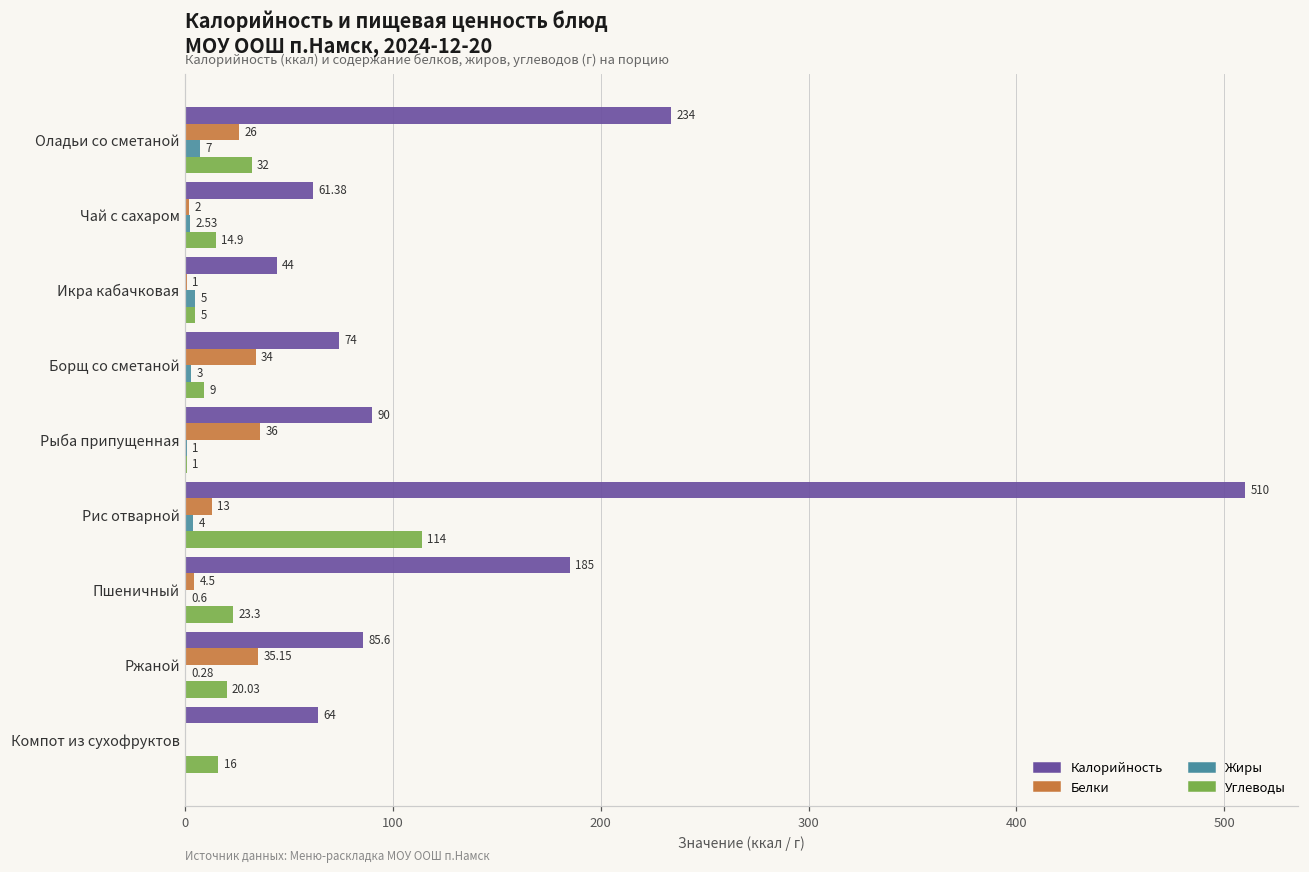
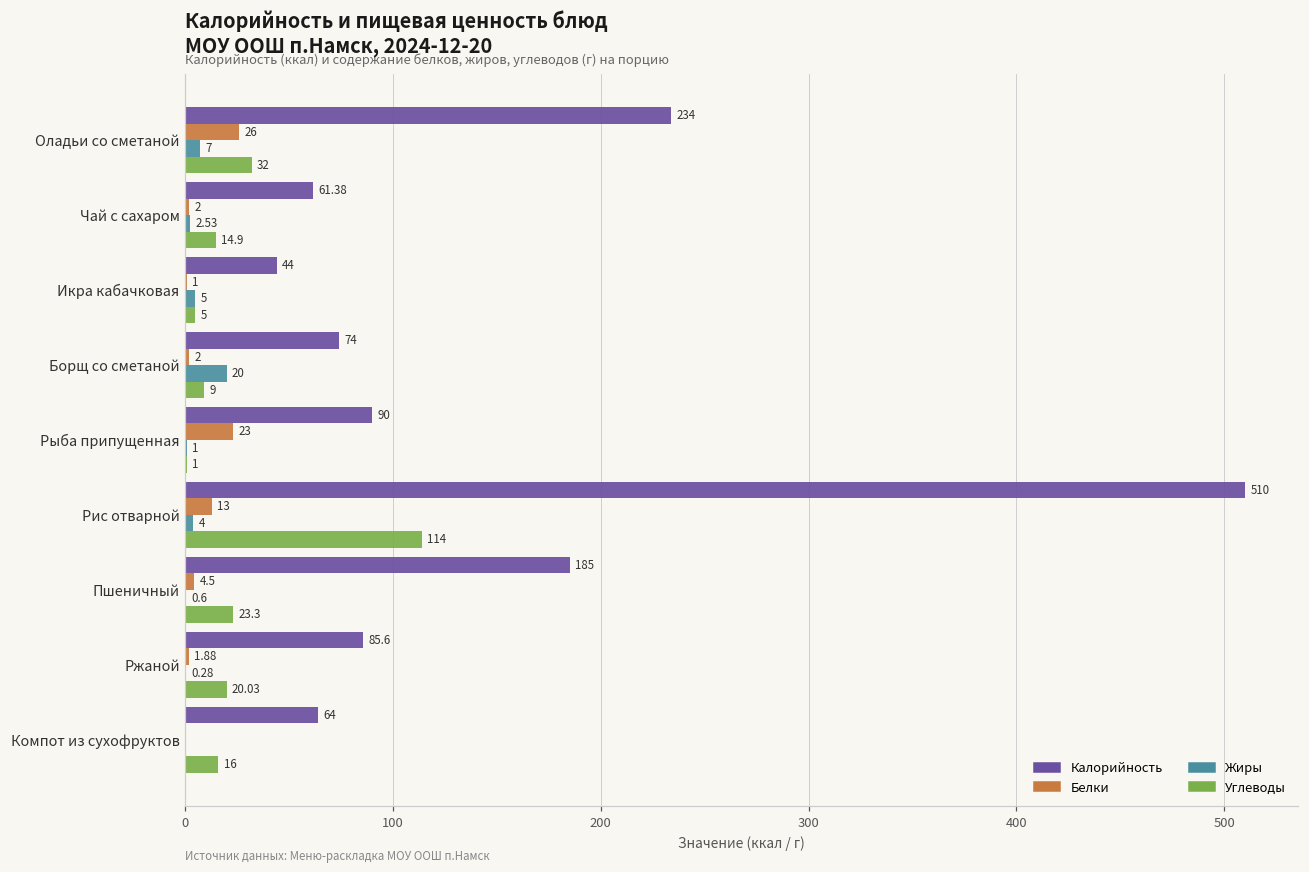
Белки, Борщ со сметаной: 34 -> 2
Жиры, Борщ со сметаной: 3 -> 20
Белки, Рыба припущенная: 36 -> 23
Белки, Ржаной: 35.15 -> 1.88
